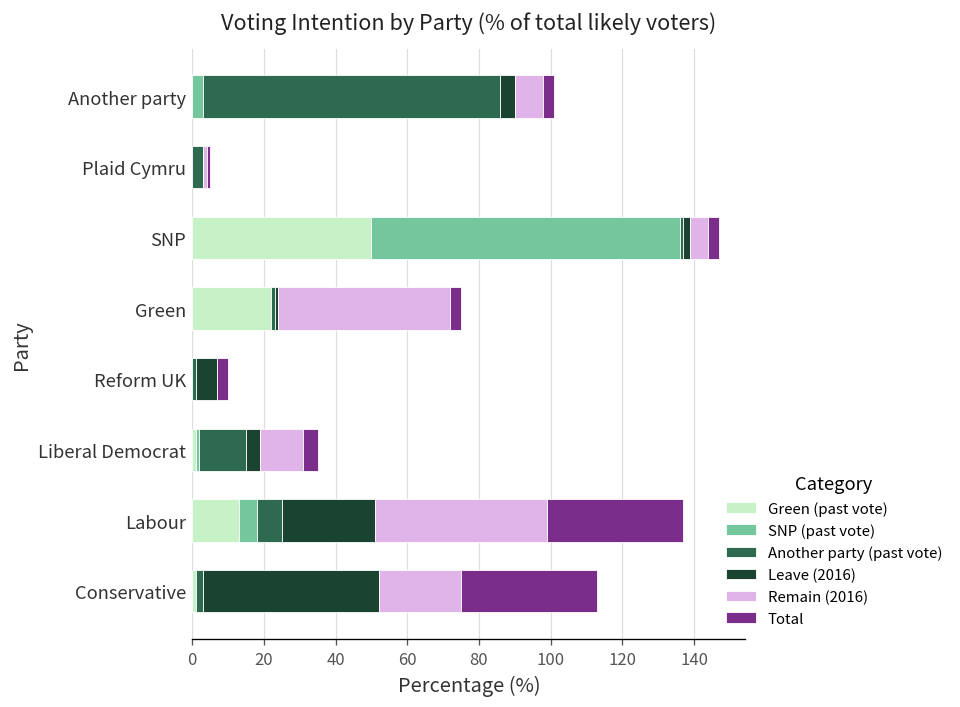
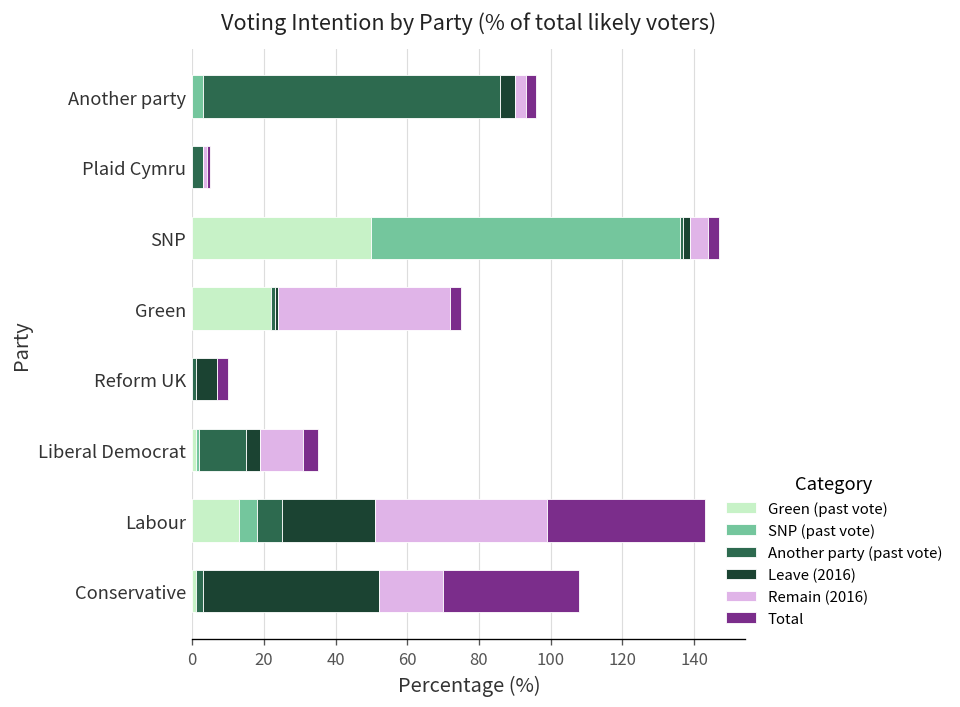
Remain (2016), Another party: 8 -> 3
Total, Labour: 38 -> 44
Remain (2016), Conservative: 23 -> 18
